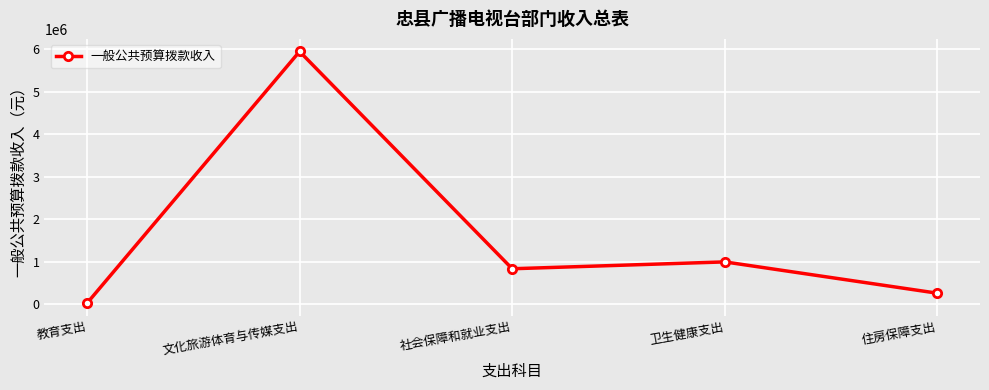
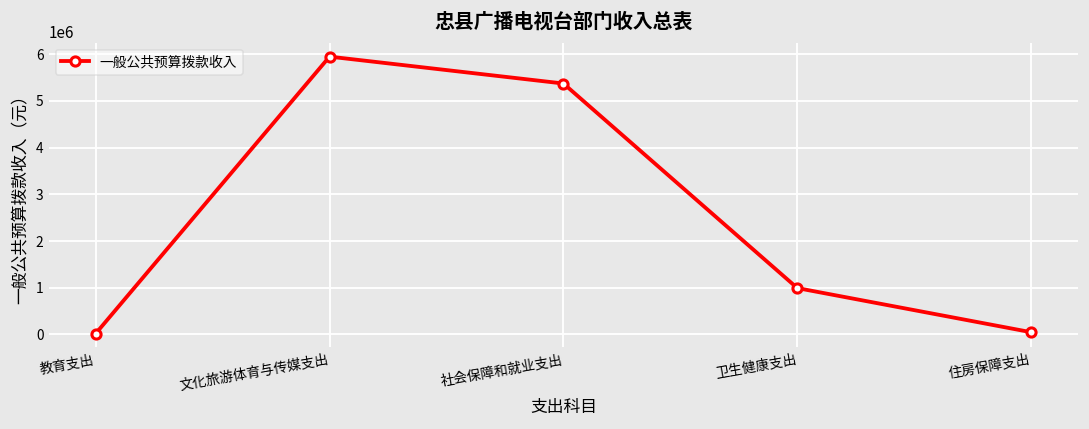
社会保障和就业支出: 800000 -> 5400000
住房保障支出: 300000 -> 0
